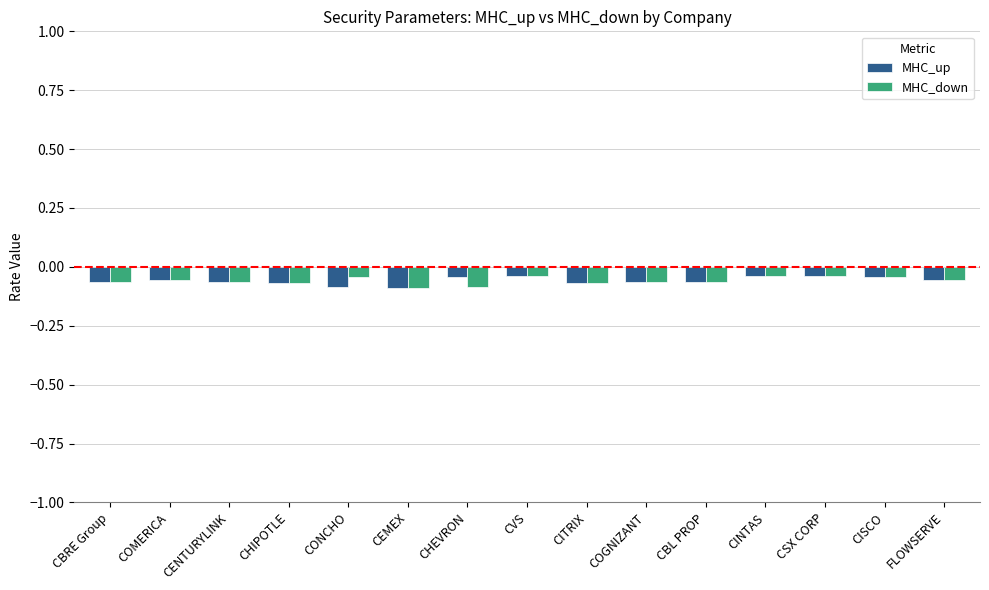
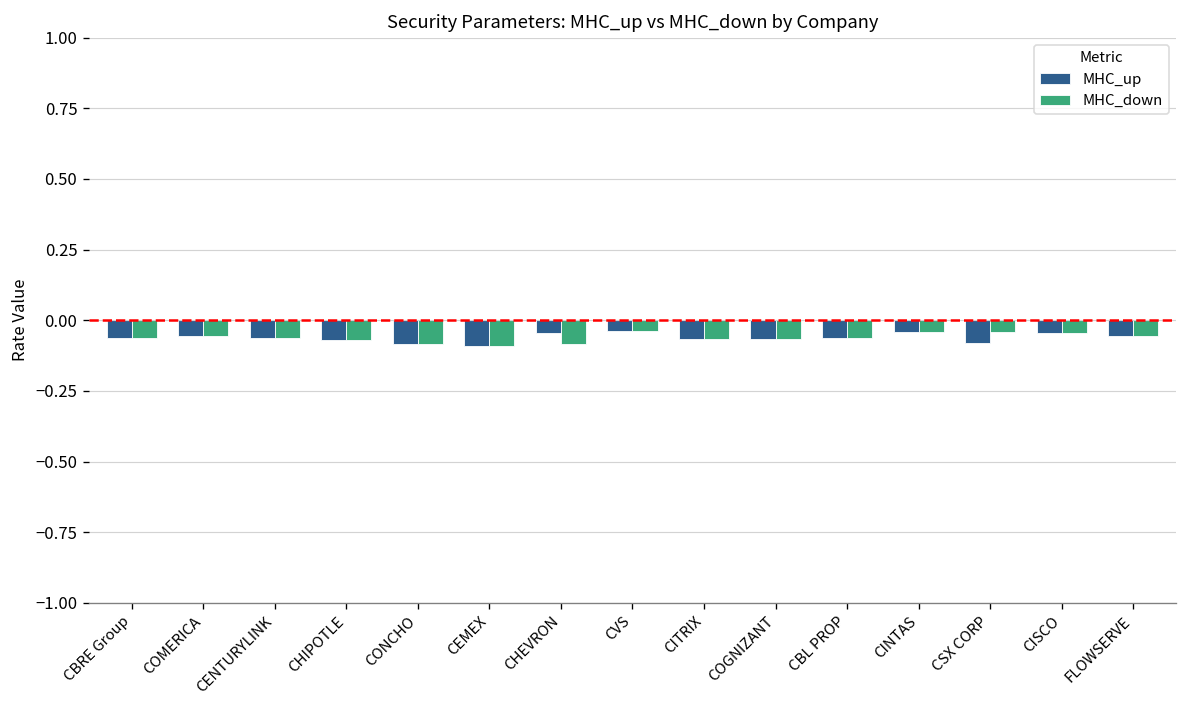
MHC_down, CONCHO: -0.05 -> -0.09
MHC_up, CSX CORP: -0.04 -> -0.08
